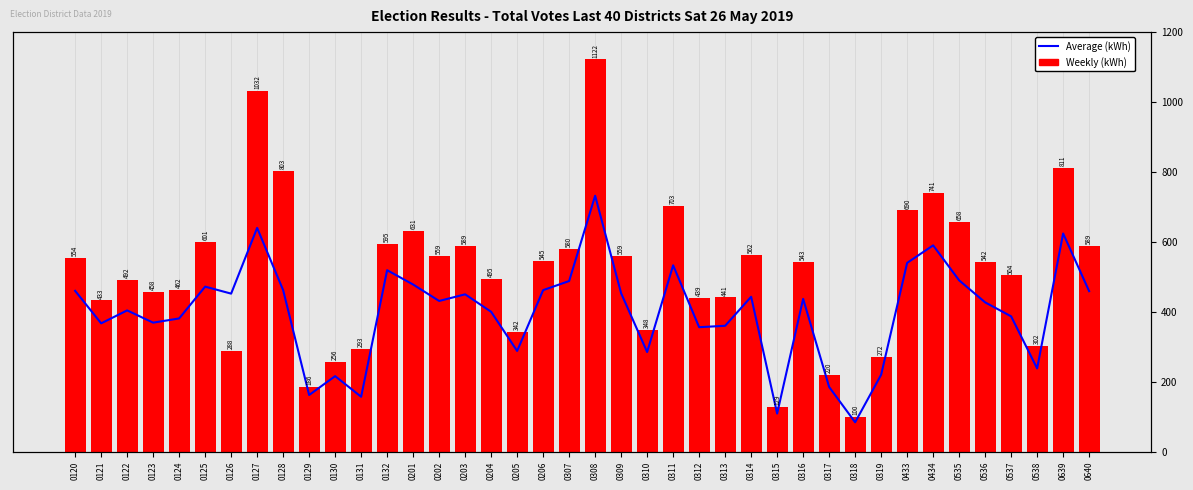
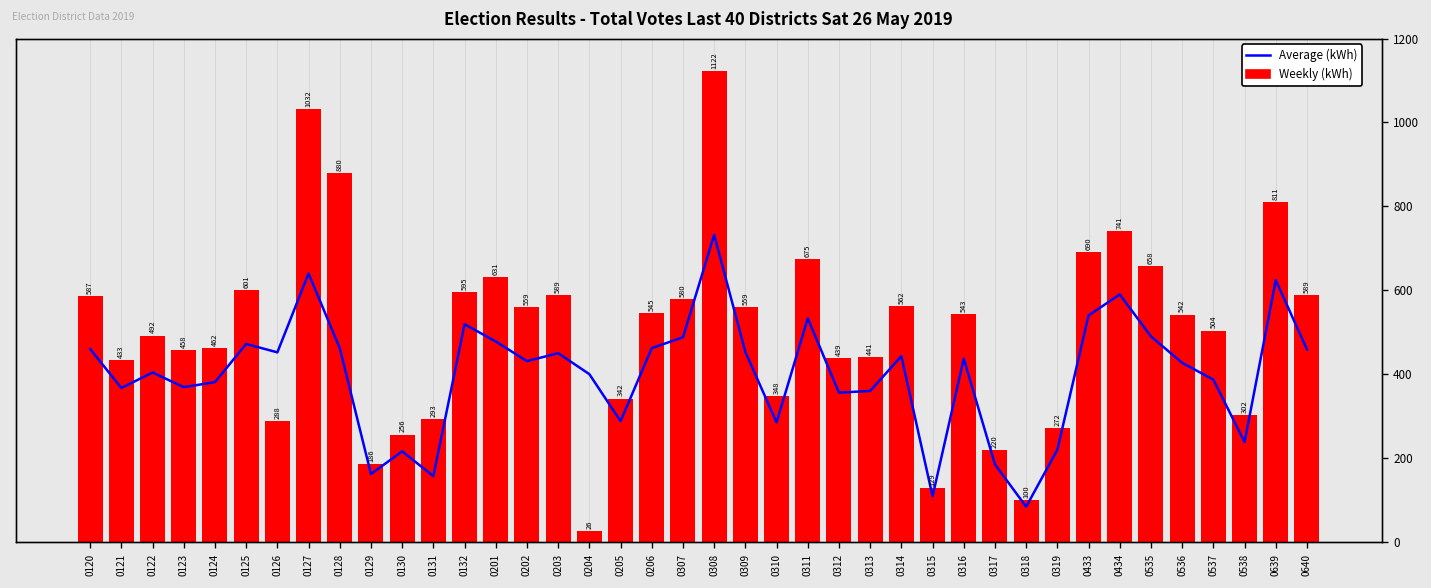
Weekly (kWh), 0120: 554 -> 587
Weekly (kWh), 0128: 803 -> 880
Weekly (kWh), 0204: 495 -> 26
Weekly (kWh), 0311: 703 -> 675
